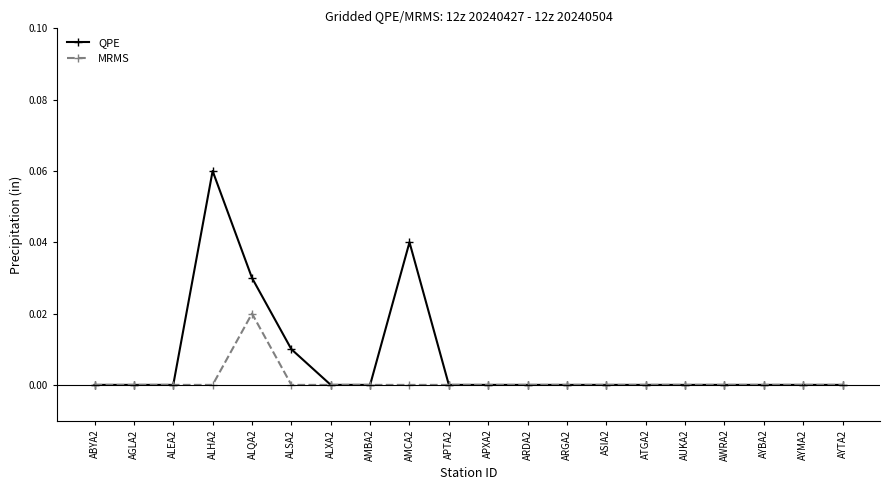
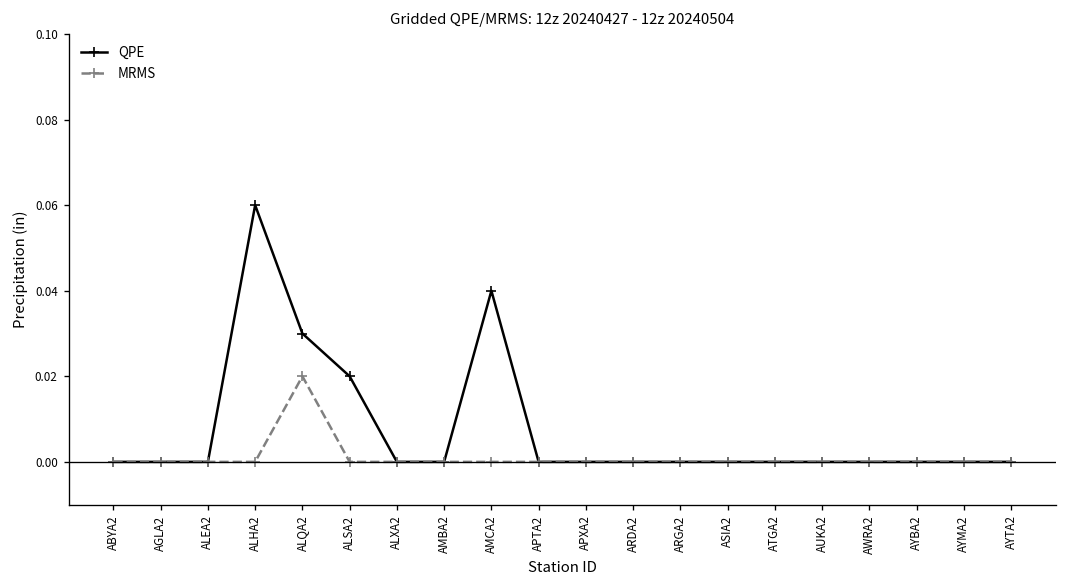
QPE, ALSA2: 0.01 -> 0.02
